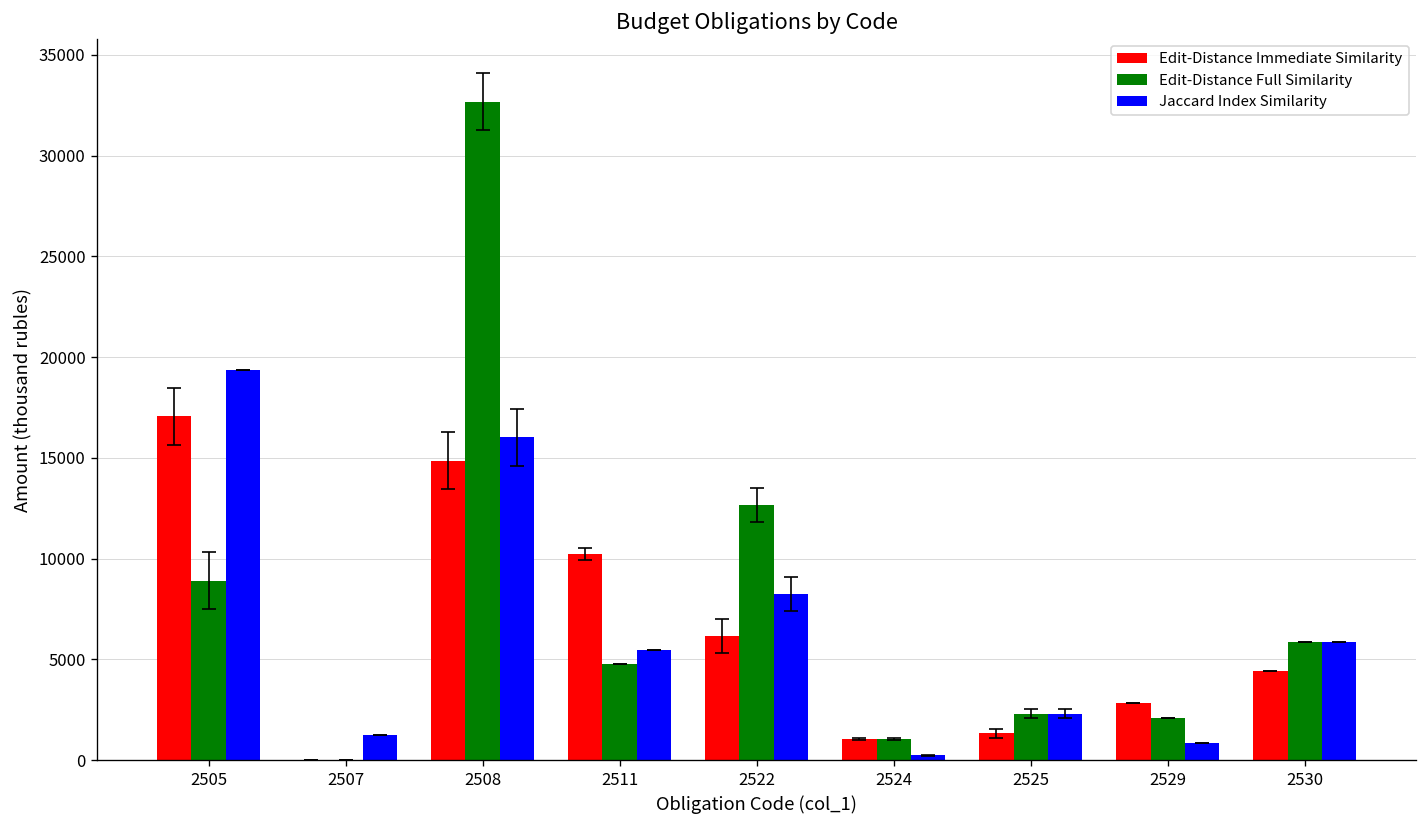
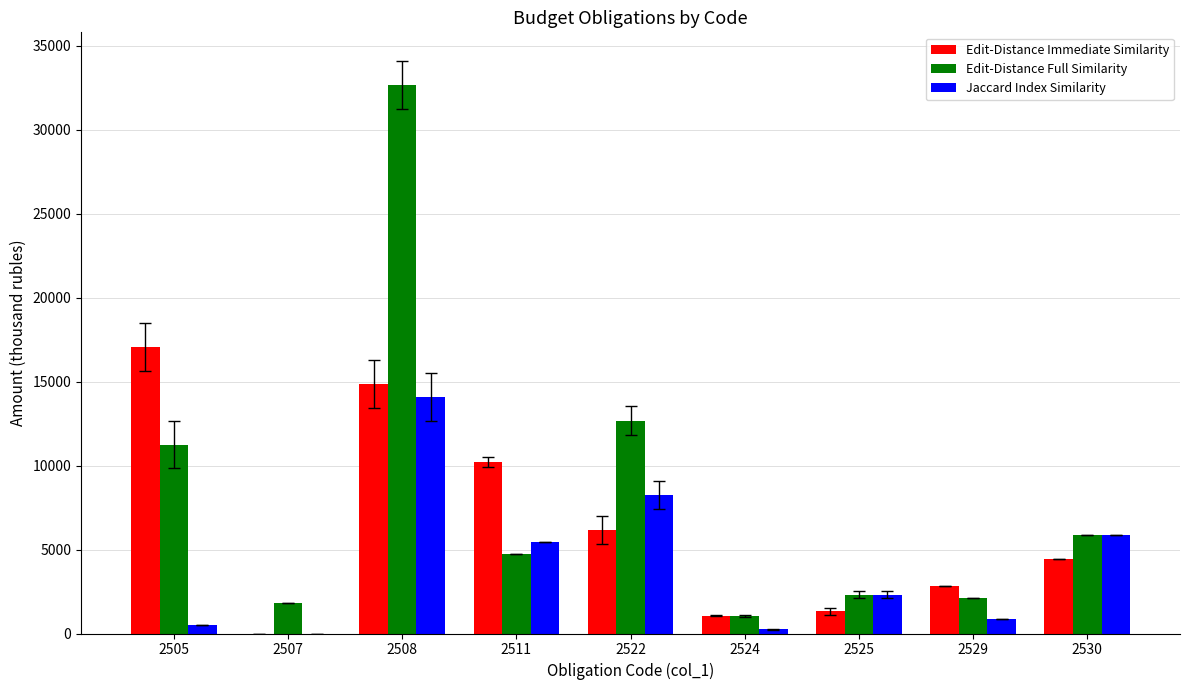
Edit-Distance Full Similarity, 2505: 8900 -> 11300
Jaccard Index Similarity, 2505: 19300 -> 500
Edit-Distance Full Similarity, 2507: 0 -> 1800
Jaccard Index Similarity, 2507: 1300 -> 0
Jaccard Index Similarity, 2508: 16000 -> 14100
